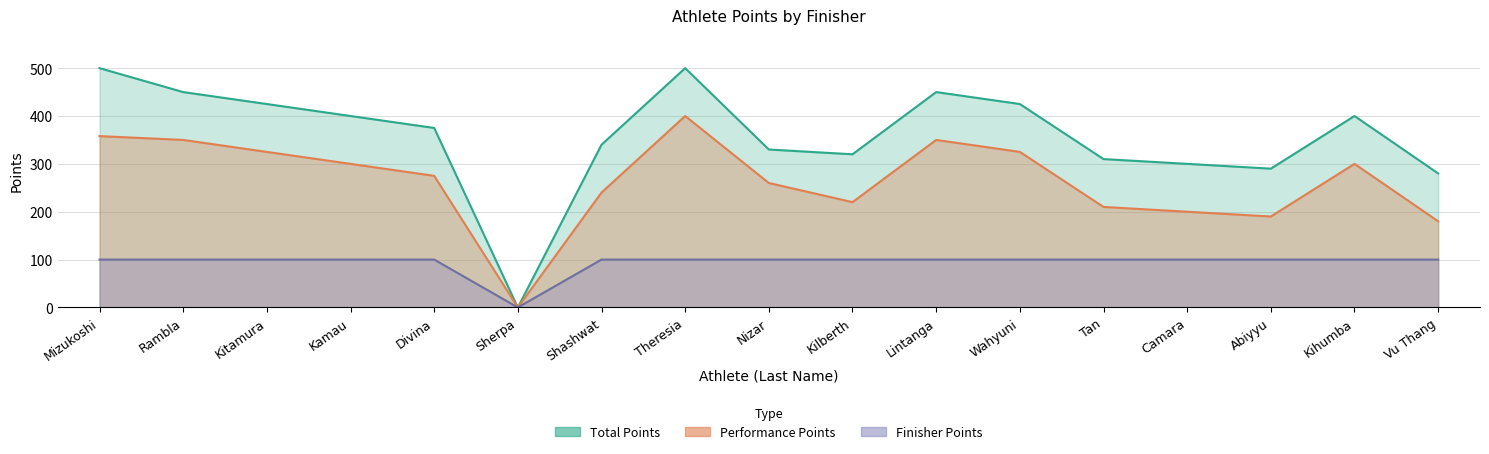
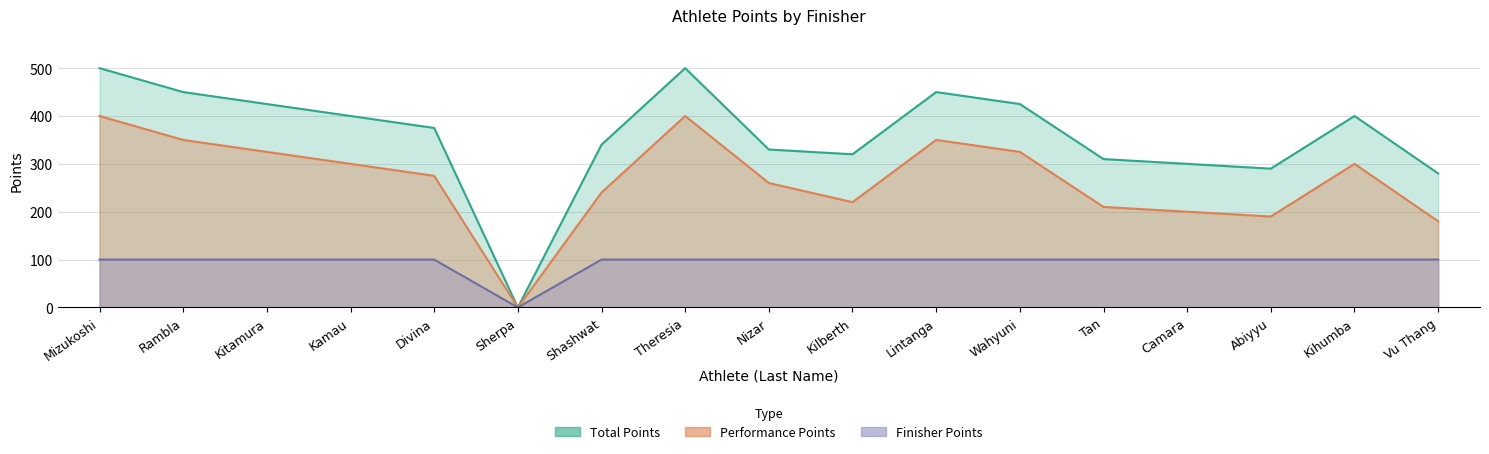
Performance Points, Mizukoshi: 360 -> 400
